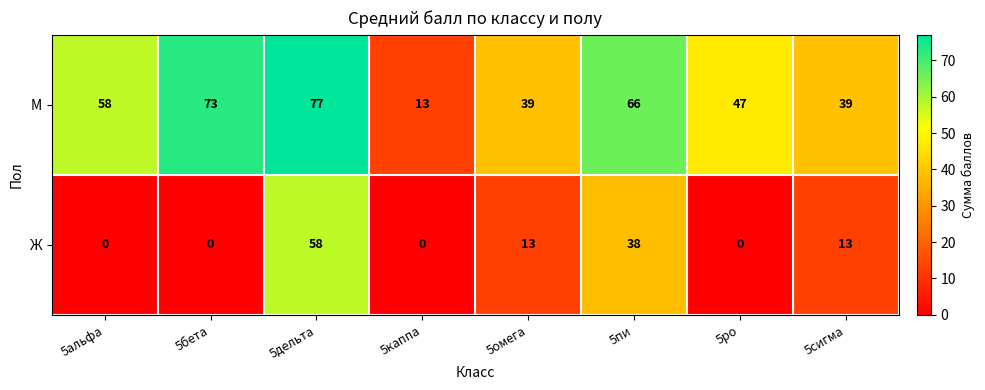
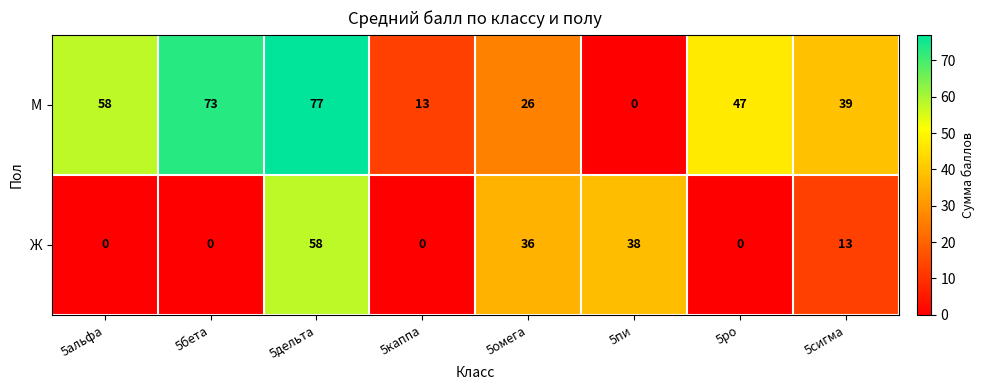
М, 5омега: 39 -> 26
М, 5пи: 66 -> 0
Ж, 5омега: 13 -> 36
